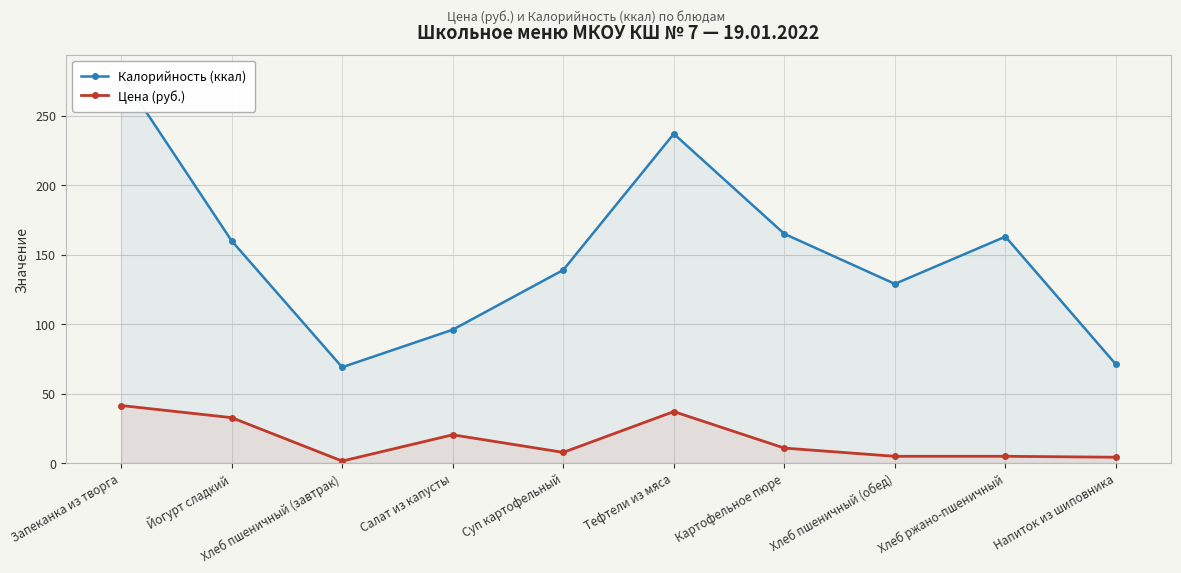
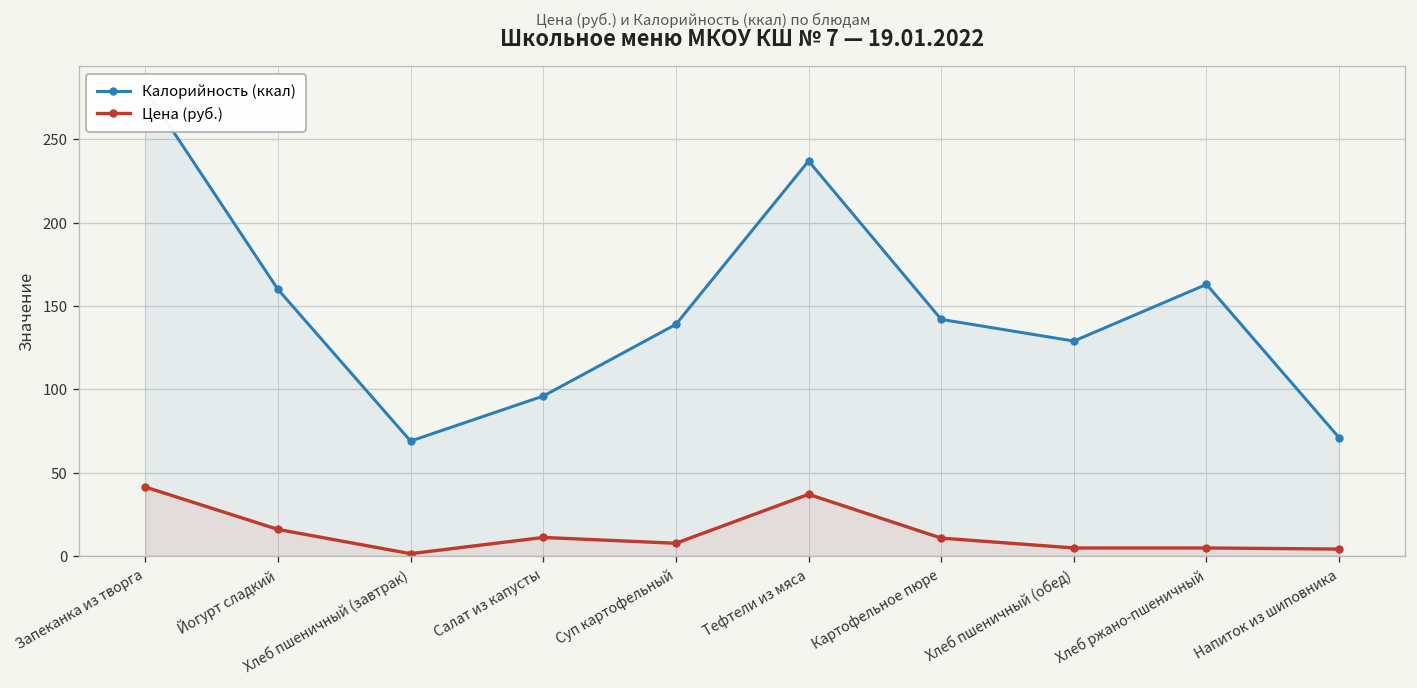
Цена (руб.), Йогурт сладкий: 33 -> 16
Цена (руб.), Салат из капусты: 20 -> 11
Калорийность (ккал), Картофельное пюре: 165 -> 142
